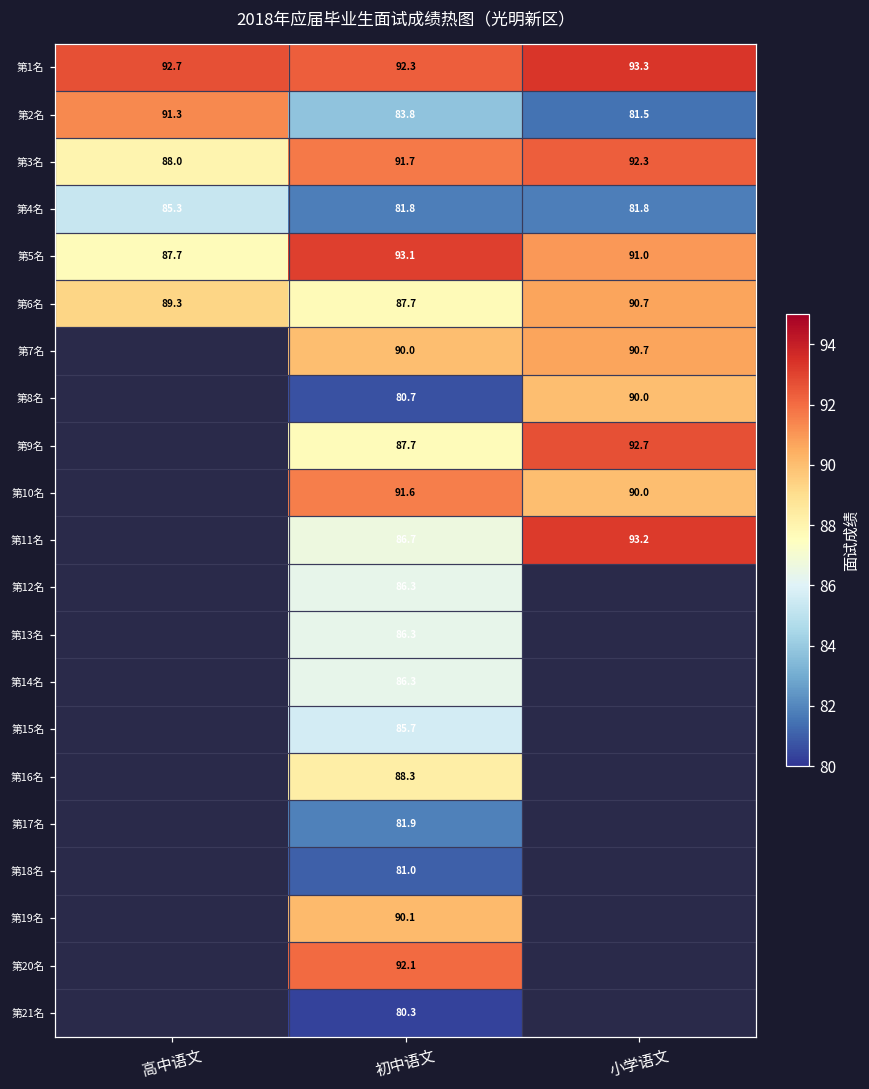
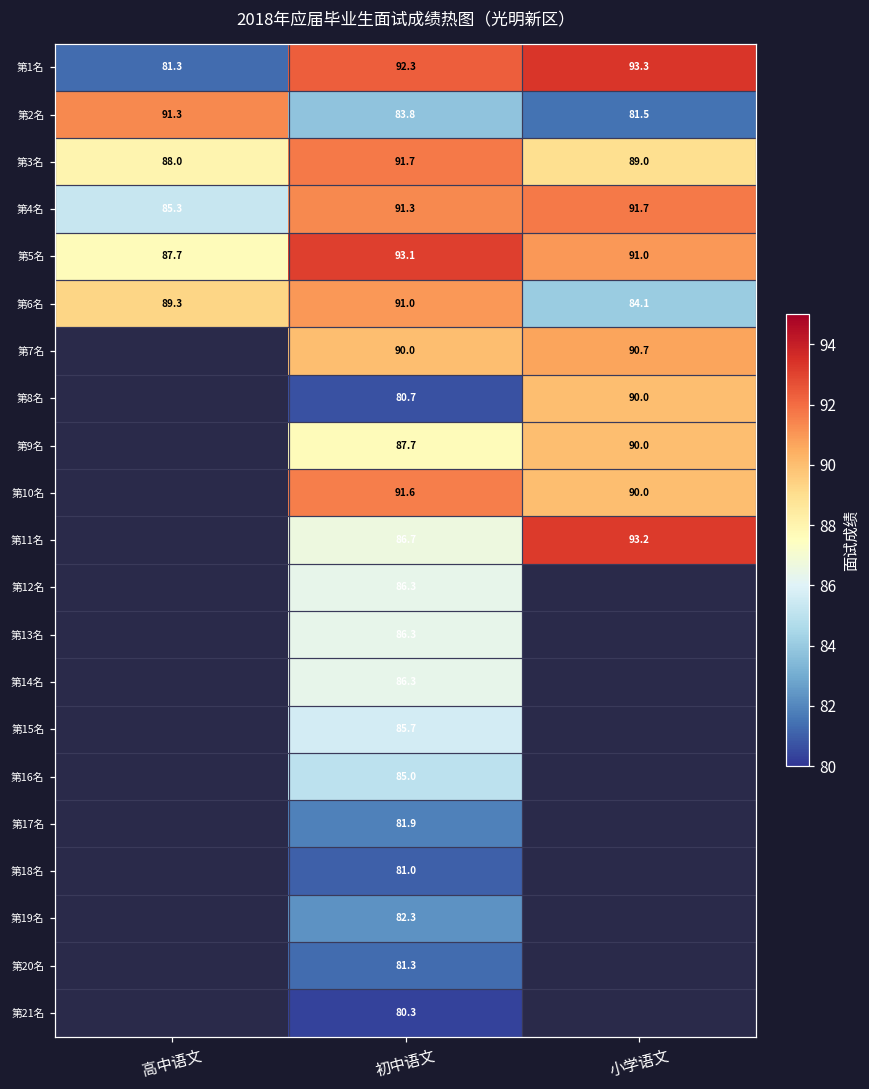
第1名, 高中语文: 92.7 -> 81.3
第3名, 小学语文: 92.3 -> 89.0
第4名, 初中语文: 81.8 -> 91.3
第4名, 小学语文: 81.8 -> 91.7
第6名, 初中语文: 87.7 -> 91.0
第6名, 小学语文: 90.7 -> 84.1
第9名, 小学语文: 92.7 -> 90.0
第16名, 初中语文: 88.3 -> 85.0
第19名, 初中语文: 90.1 -> 82.3
第20名, 初中语文: 92.1 -> 81.3
